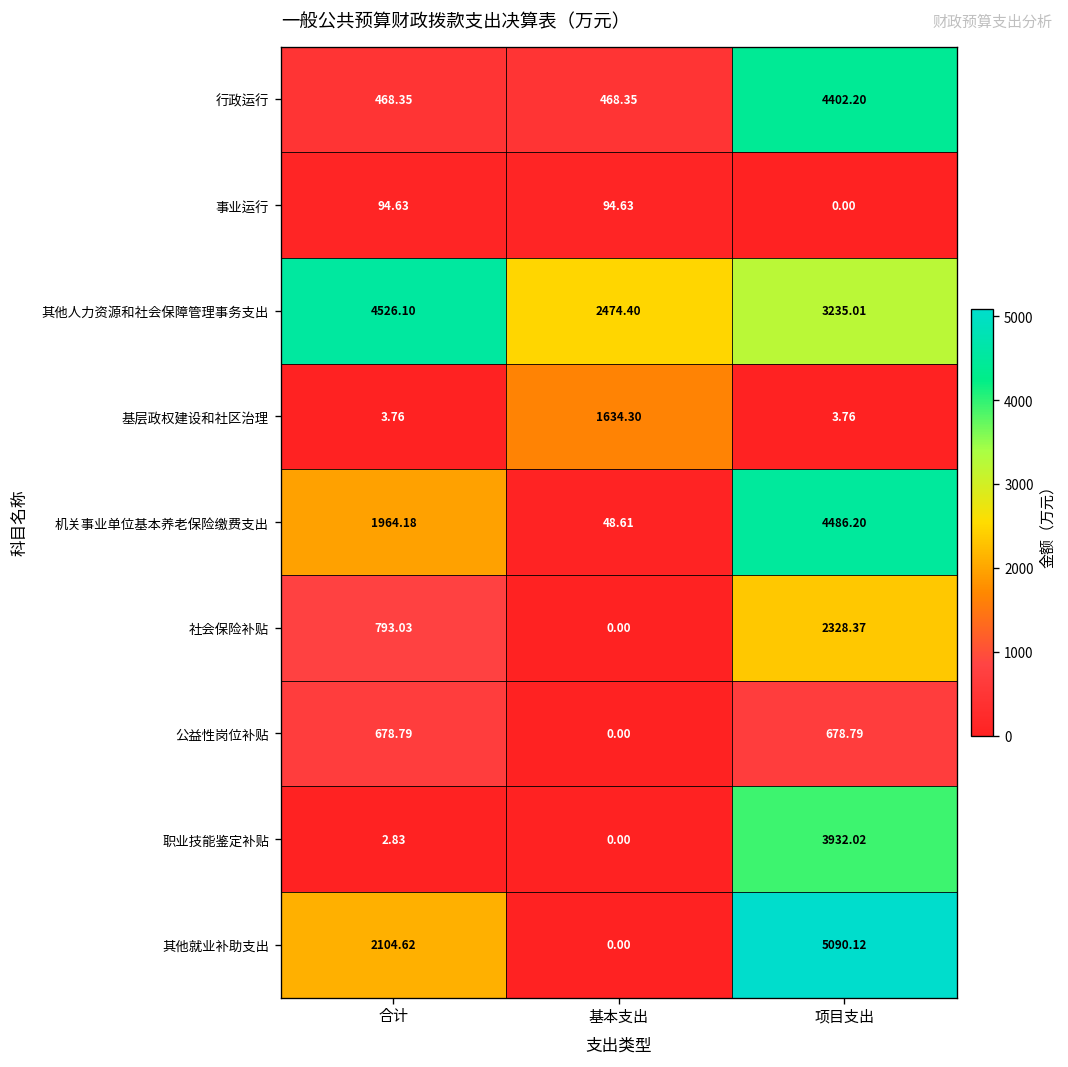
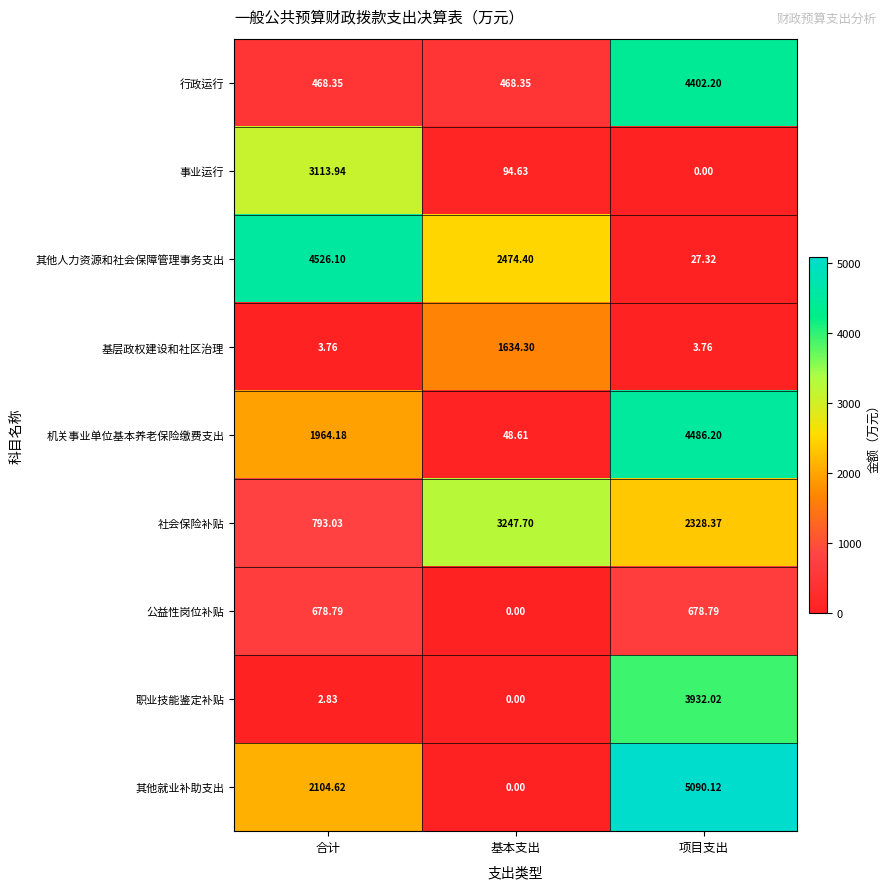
事业运行, 合计: 94.63 -> 3113.94
其他人力资源和社会保障管理事务支出, 项目支出: 3235.01 -> 27.32
社会保险补贴, 基本支出: 0.00 -> 3247.70
